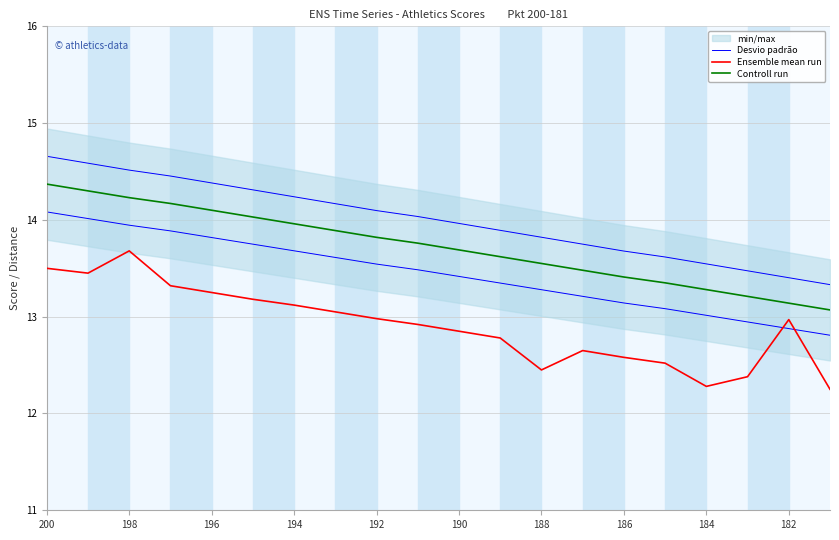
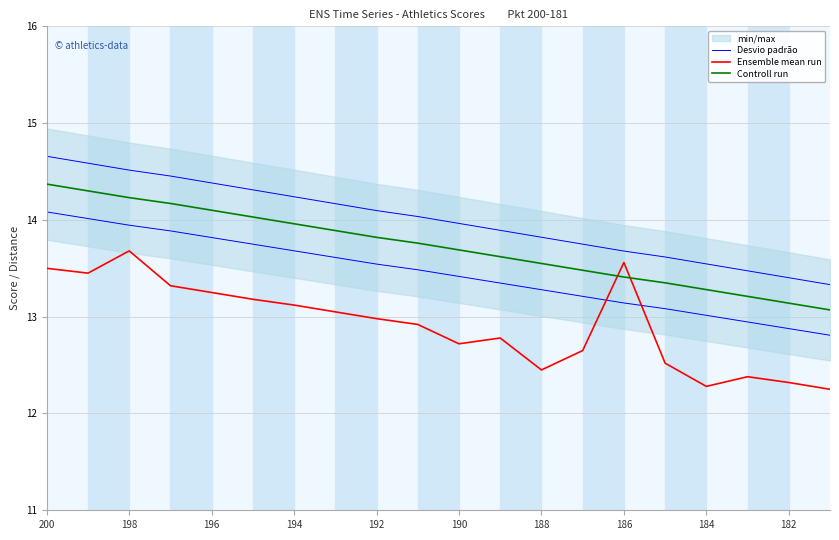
Ensemble mean run, 190: 12.9 -> 12.7
Ensemble mean run, 186: 12.6 -> 13.6
Ensemble mean run, 182: 13.0 -> 12.3
